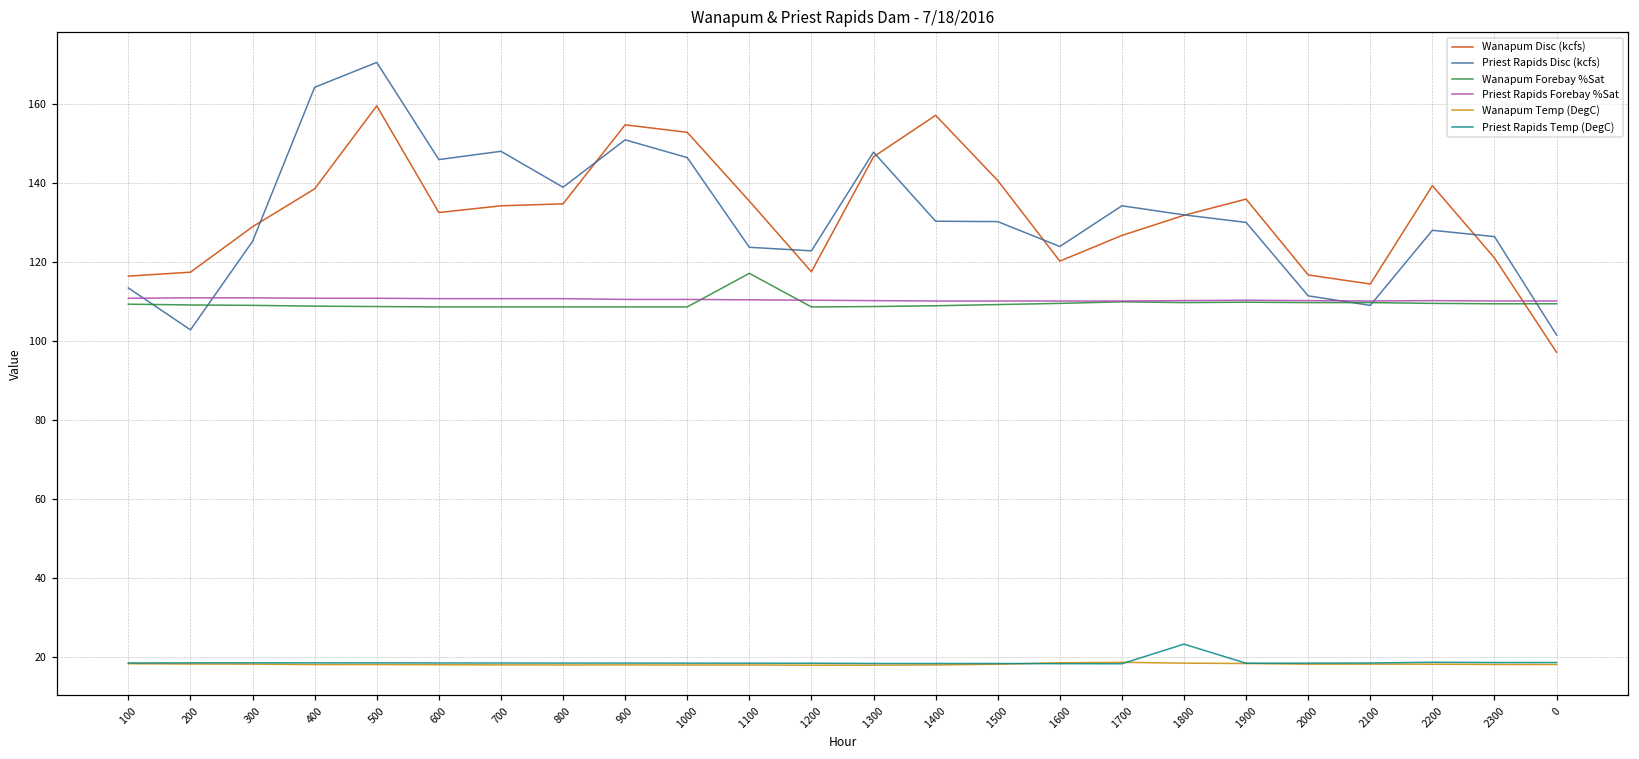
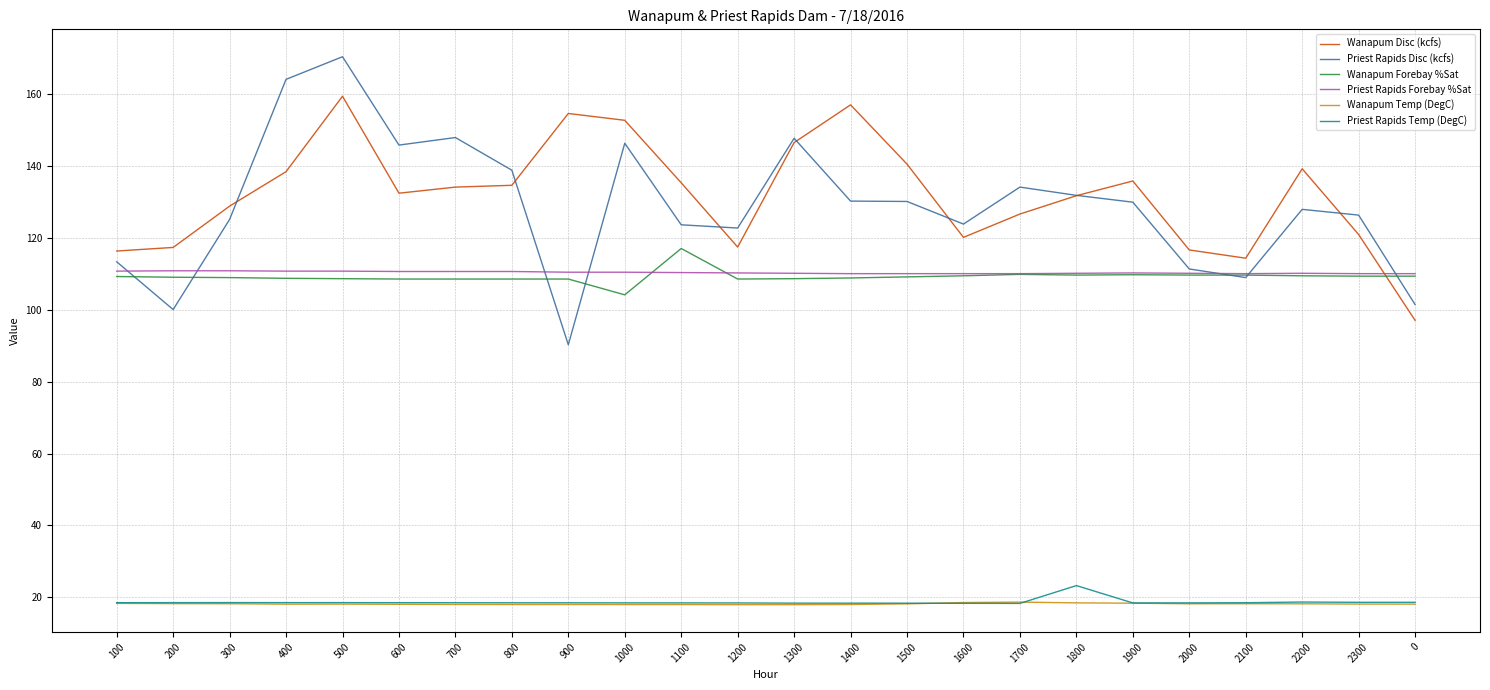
Priest Rapids Disc (kcfs), 200: 103 -> 100
Priest Rapids Disc (kcfs), 900: 151 -> 90
Wanapum Forebay %Sat, 1000: 109 -> 104
